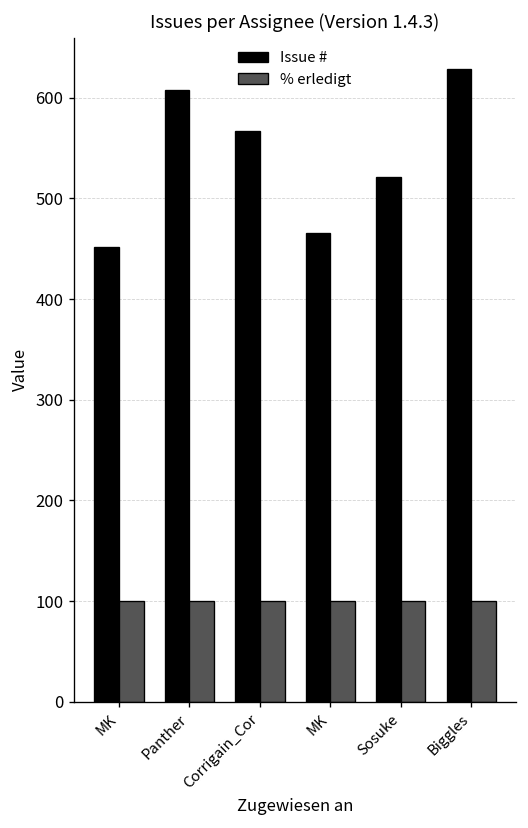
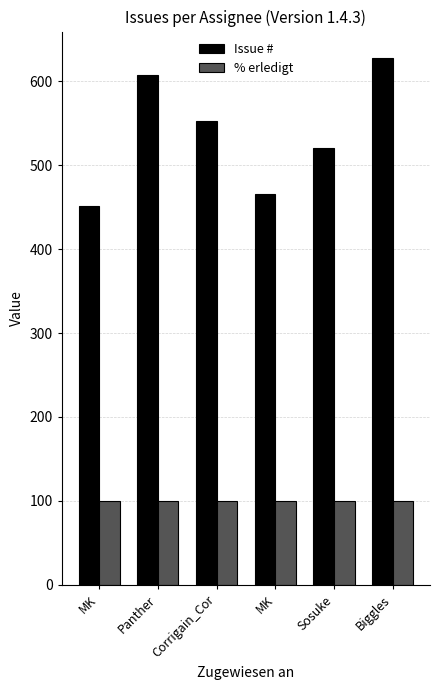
Issue #, Corrigain_Cor: 570 -> 550
